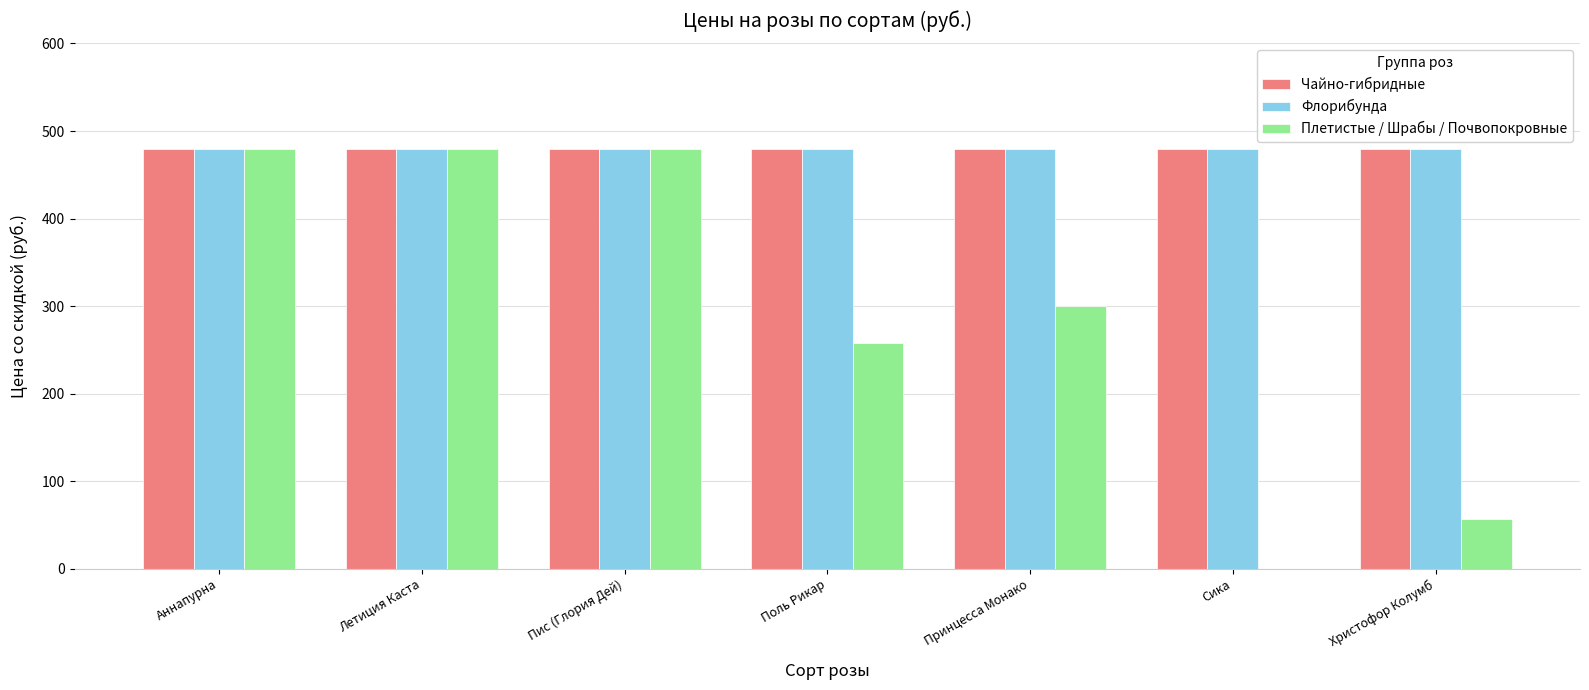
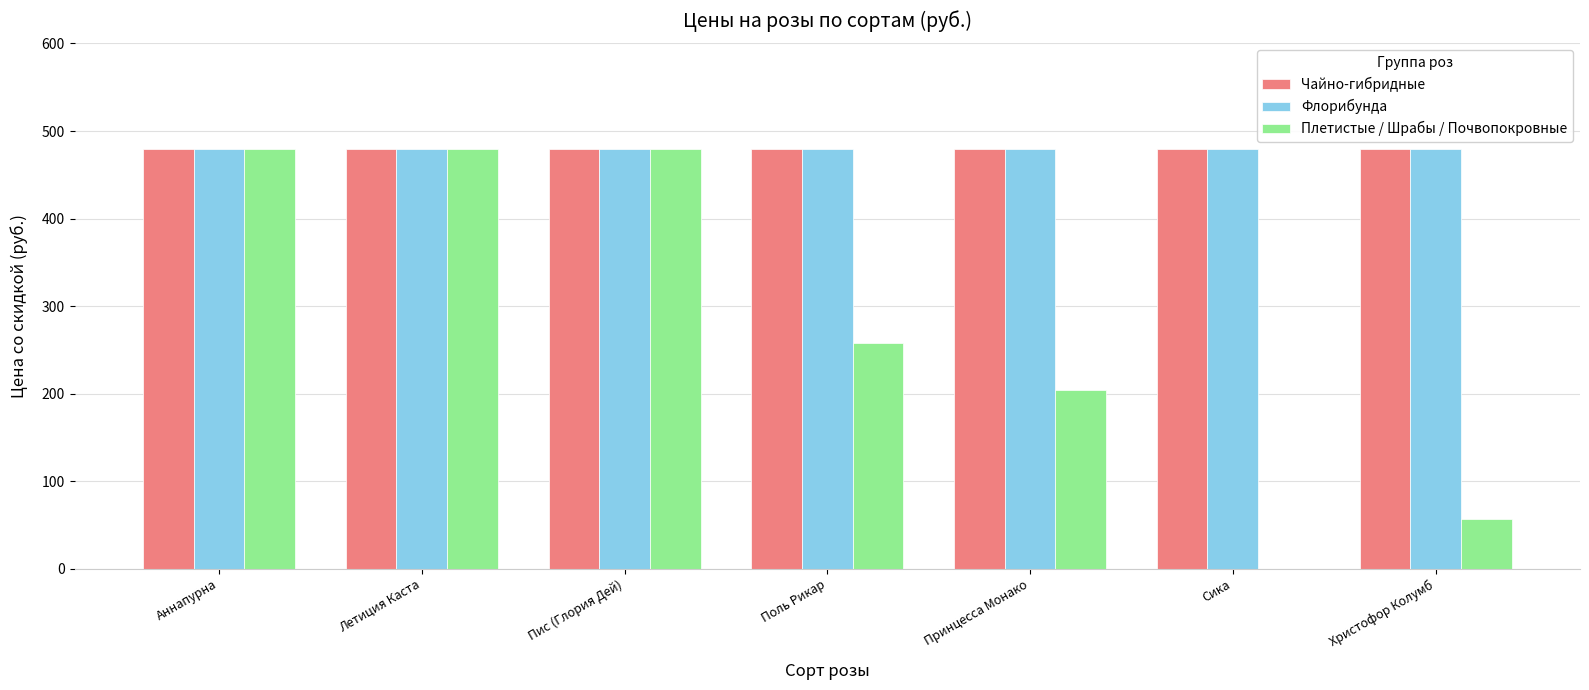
Плетистые / Шрабы / Почвопокровные, Принцесса Монако: 300 -> 200
